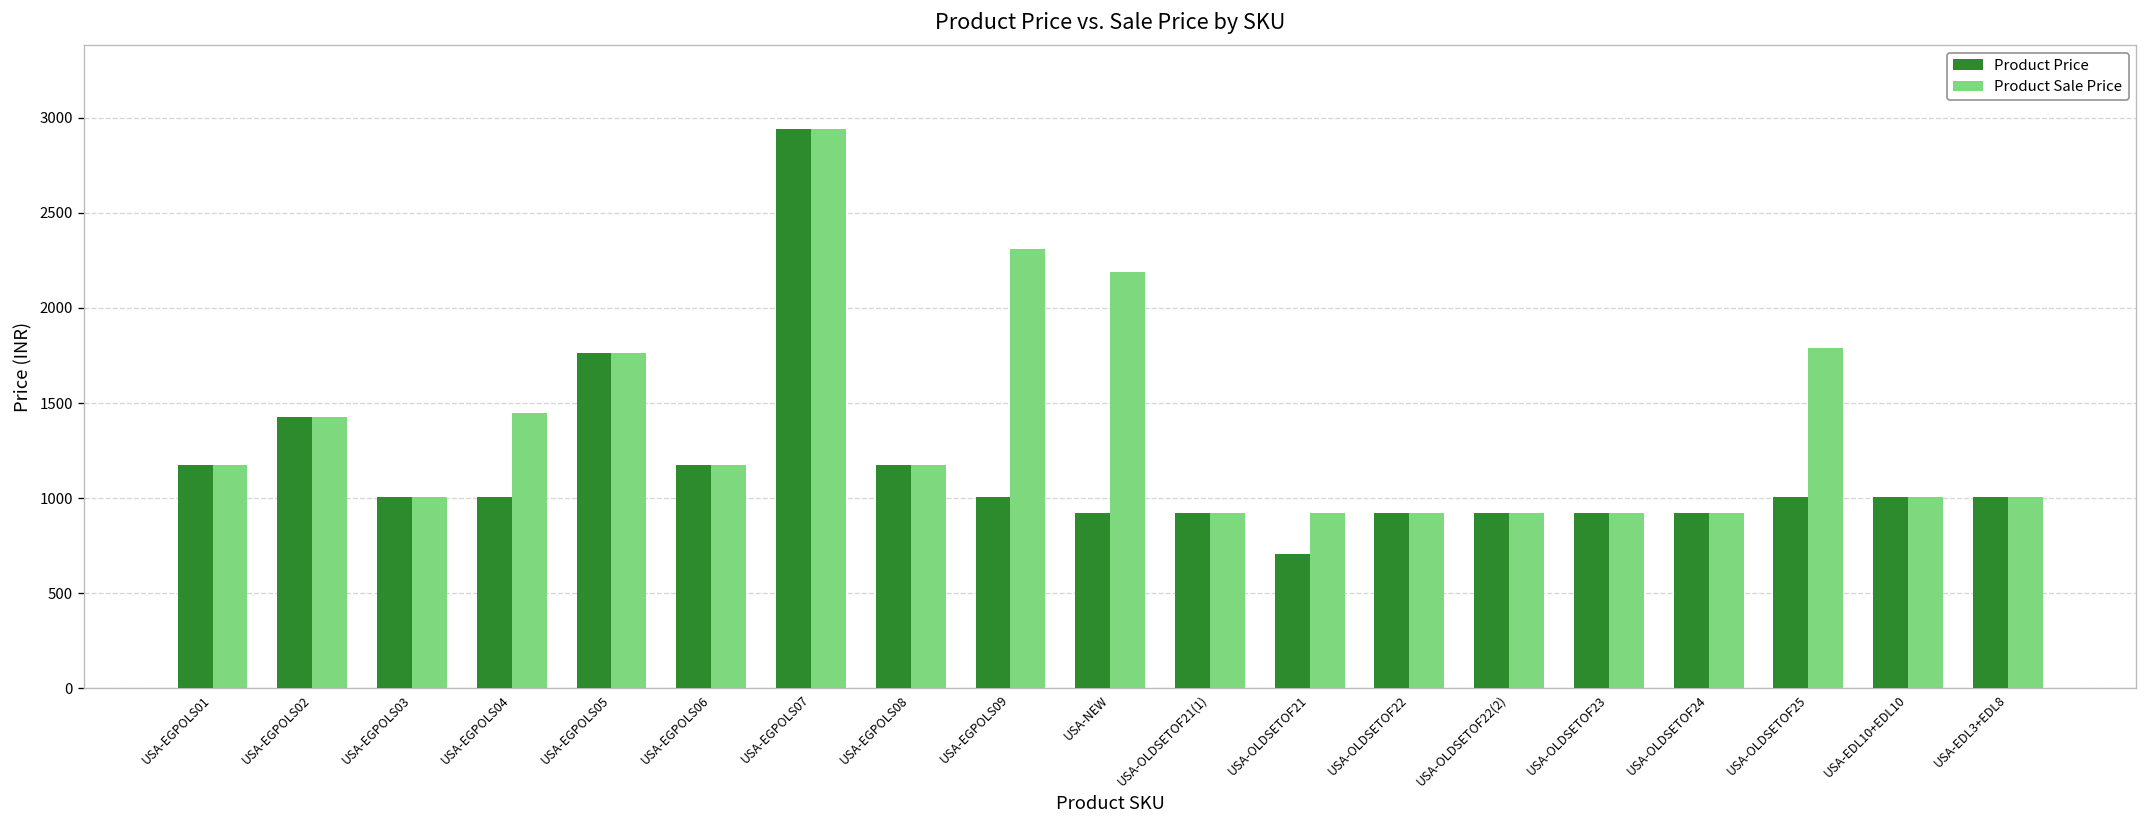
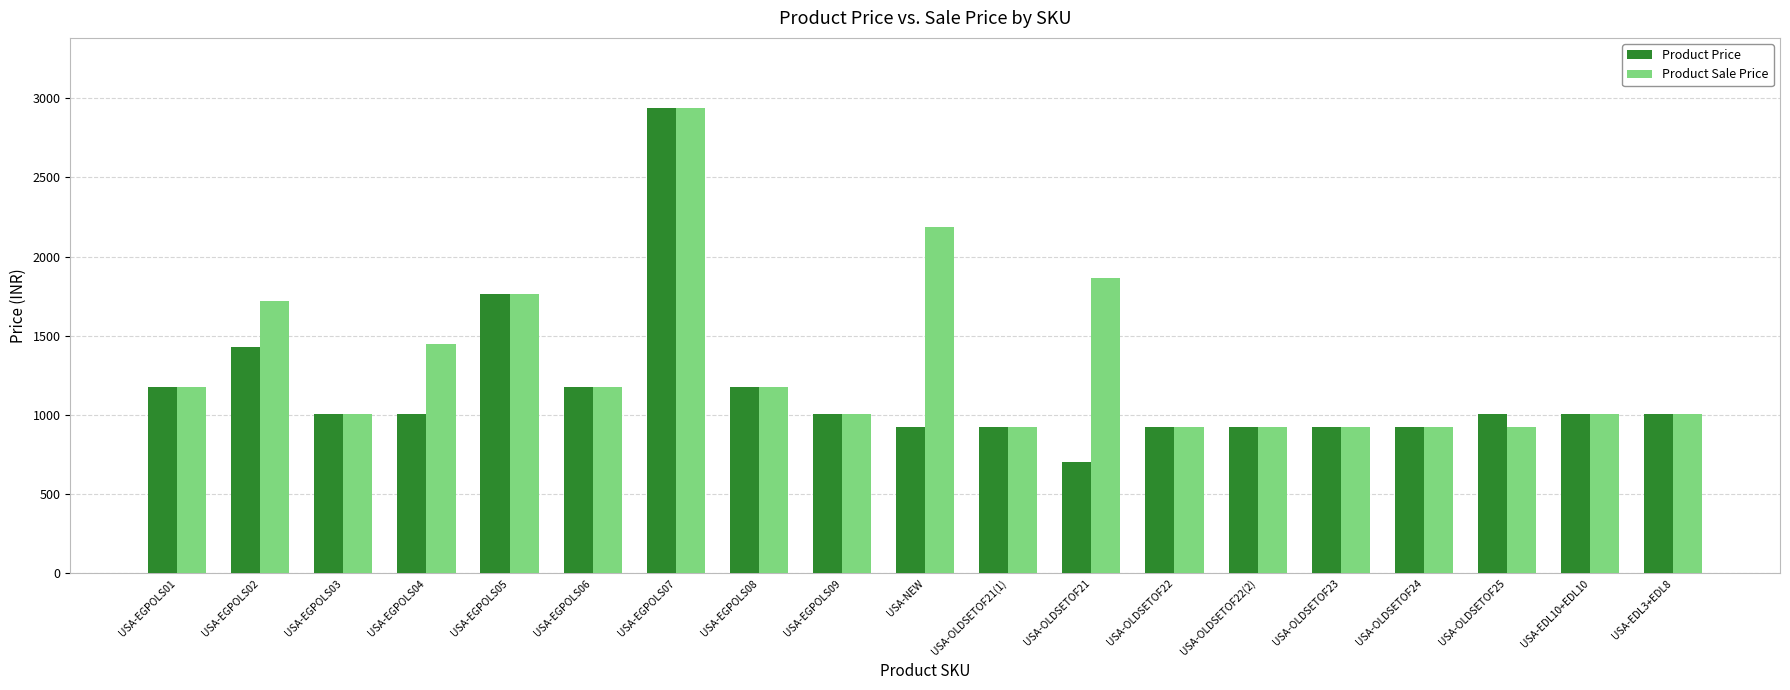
Product Sale Price, USA-EGPOLS02: 1430 -> 1720
Product Sale Price, USA-EGPOLS09: 2310 -> 1010
Product Sale Price, USA-OLDSETOF21: 920 -> 1870
Product Sale Price, USA-OLDSETOF25: 1790 -> 920
